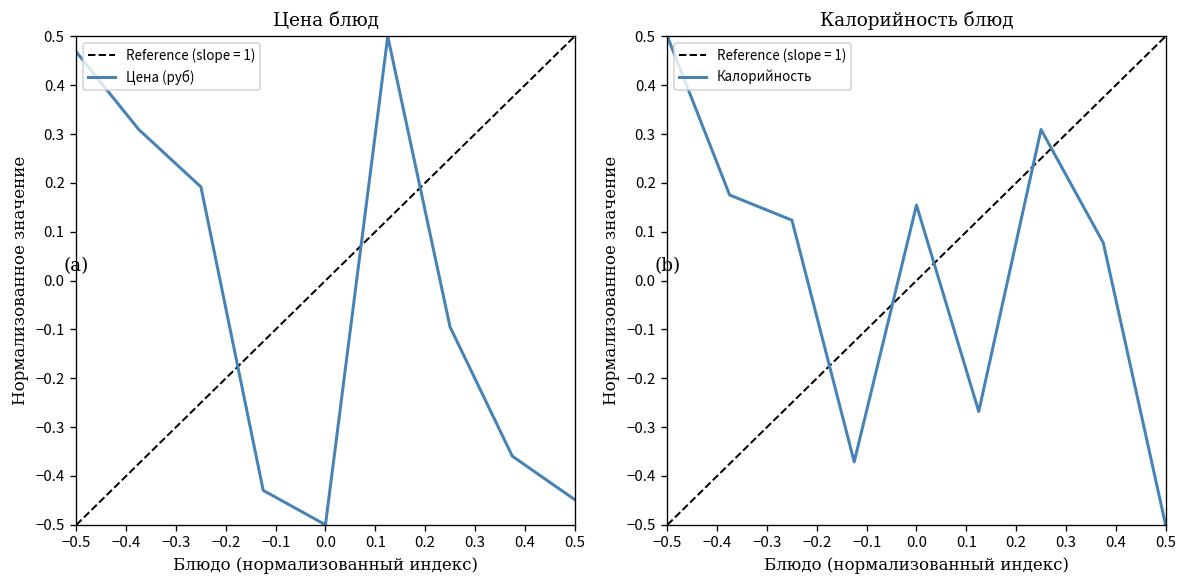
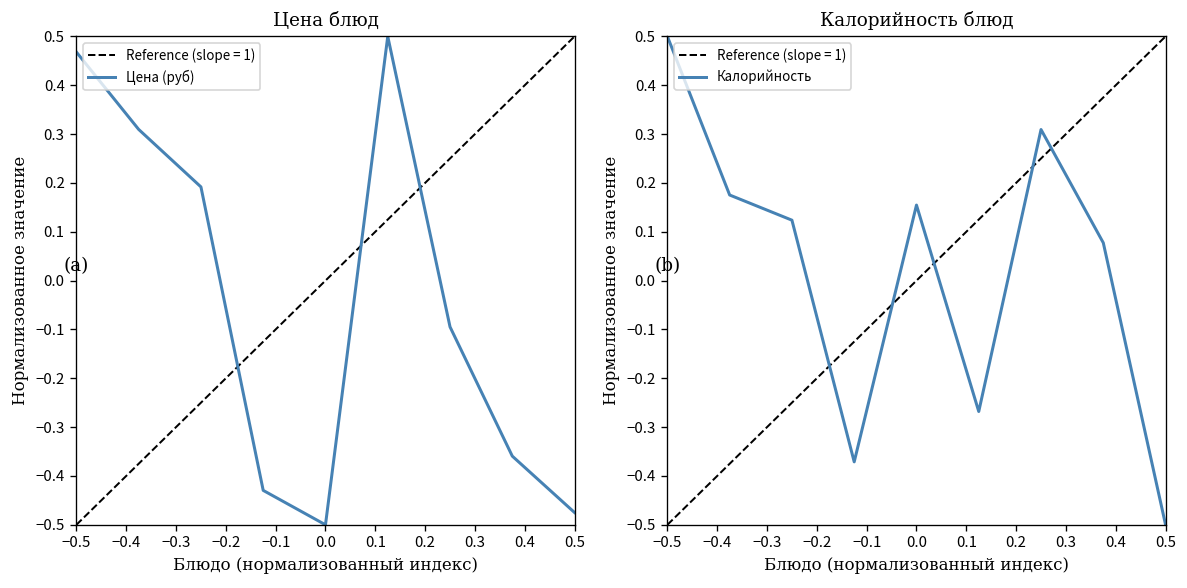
Цена блюд, Цена (руб), 0.5: -0.45 -> -0.47
